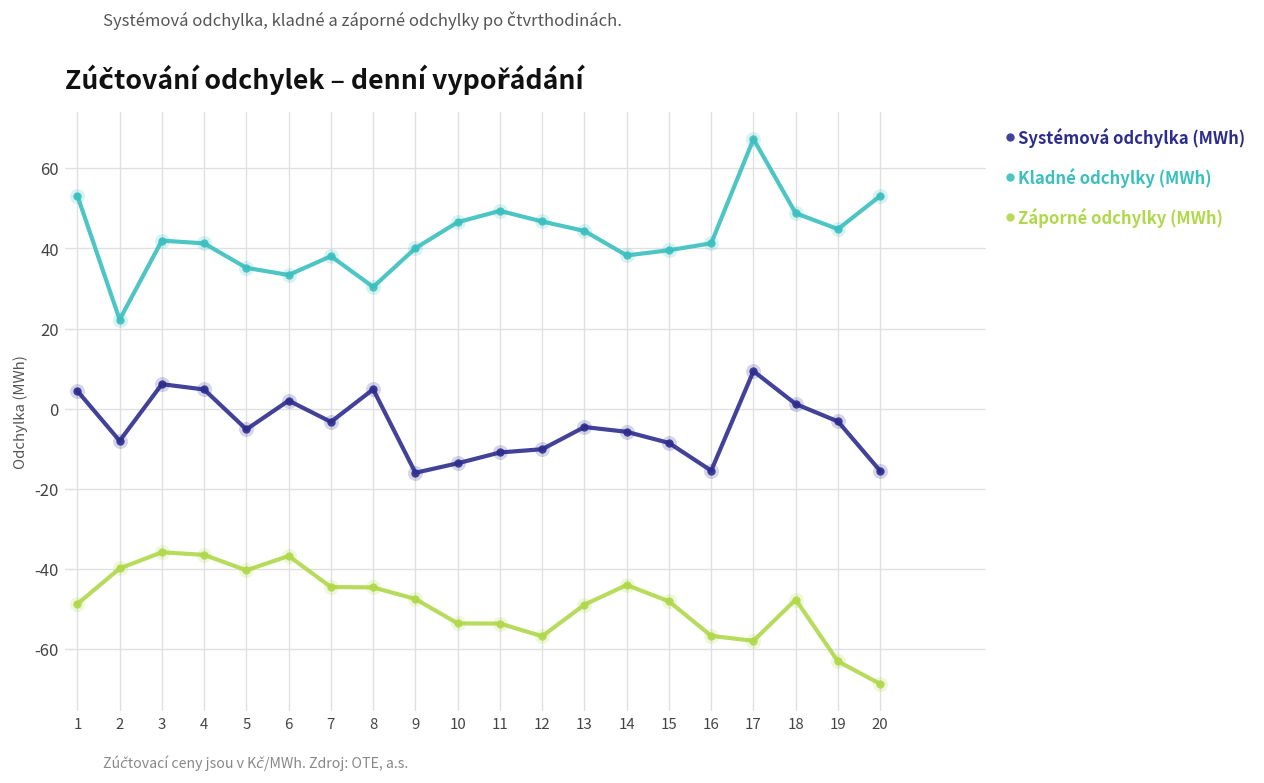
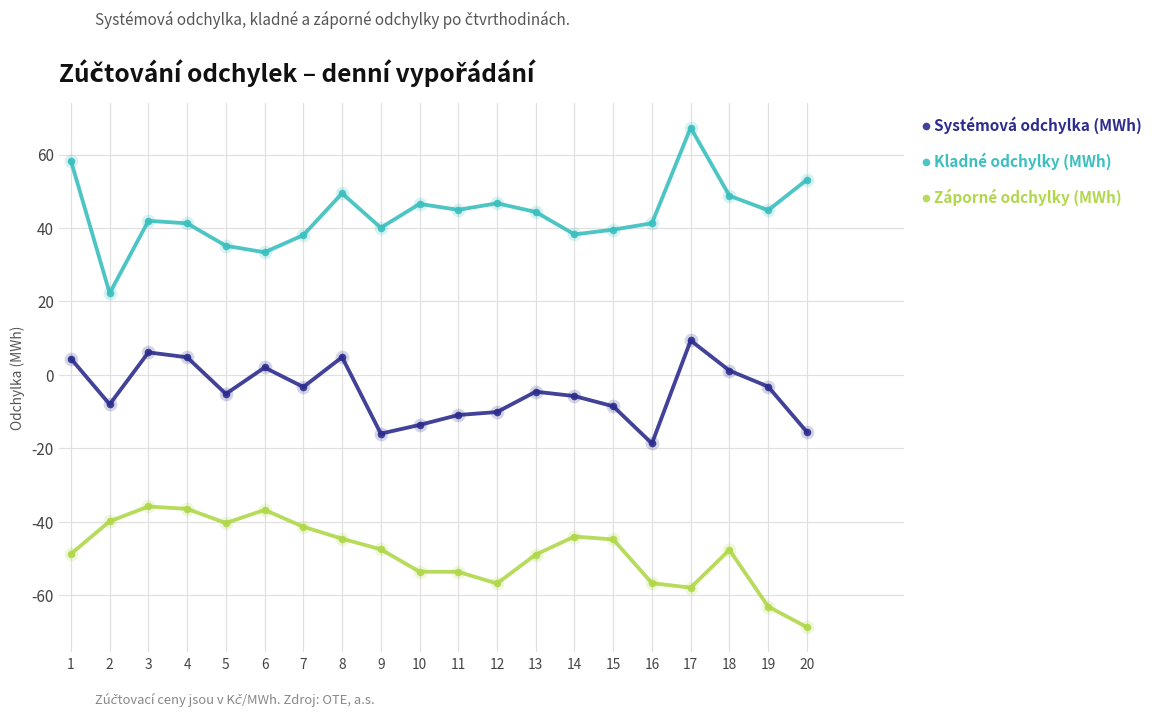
Kladné odchylky (MWh), 1: 53 -> 58
Záporné odchylky (MWh), 7: -45 -> -41
Kladné odchylky (MWh), 8: 30 -> 49
Kladné odchylky (MWh), 11: 49 -> 45
Záporné odchylky (MWh), 15: -48 -> -45
Systémová odchylka (MWh), 16: -15 -> -19
